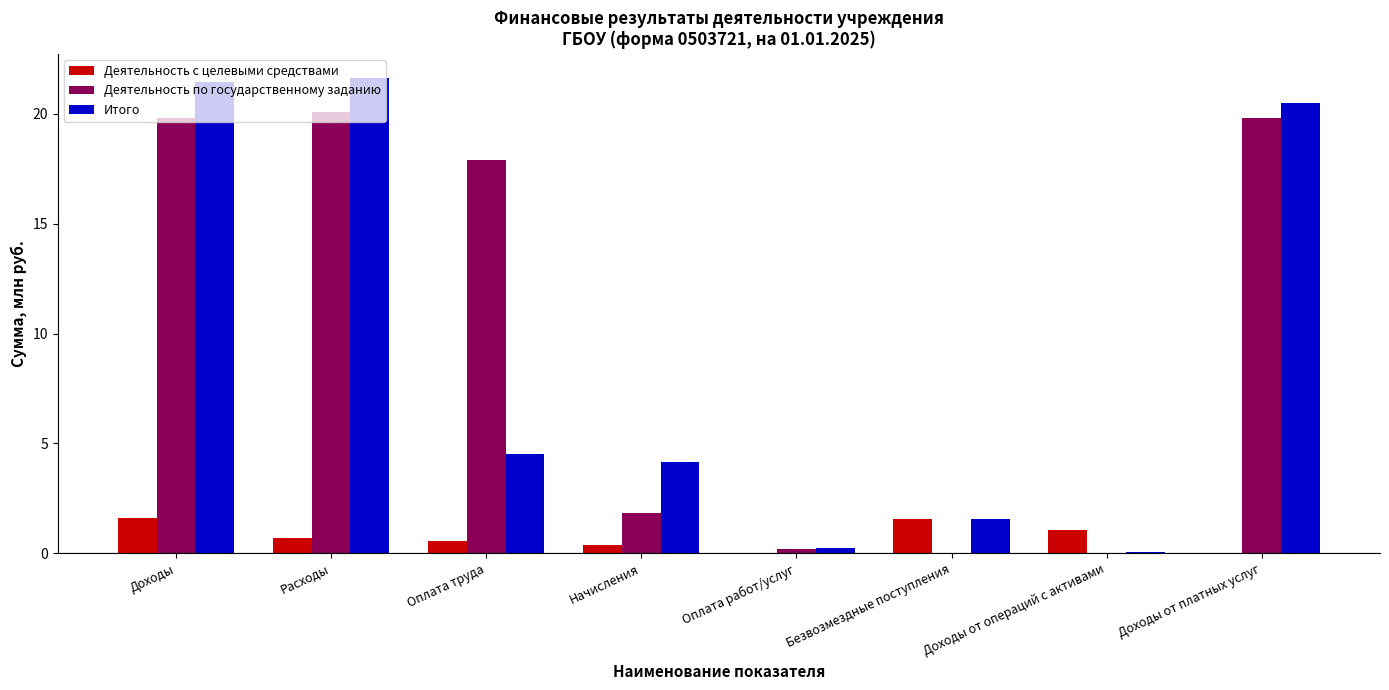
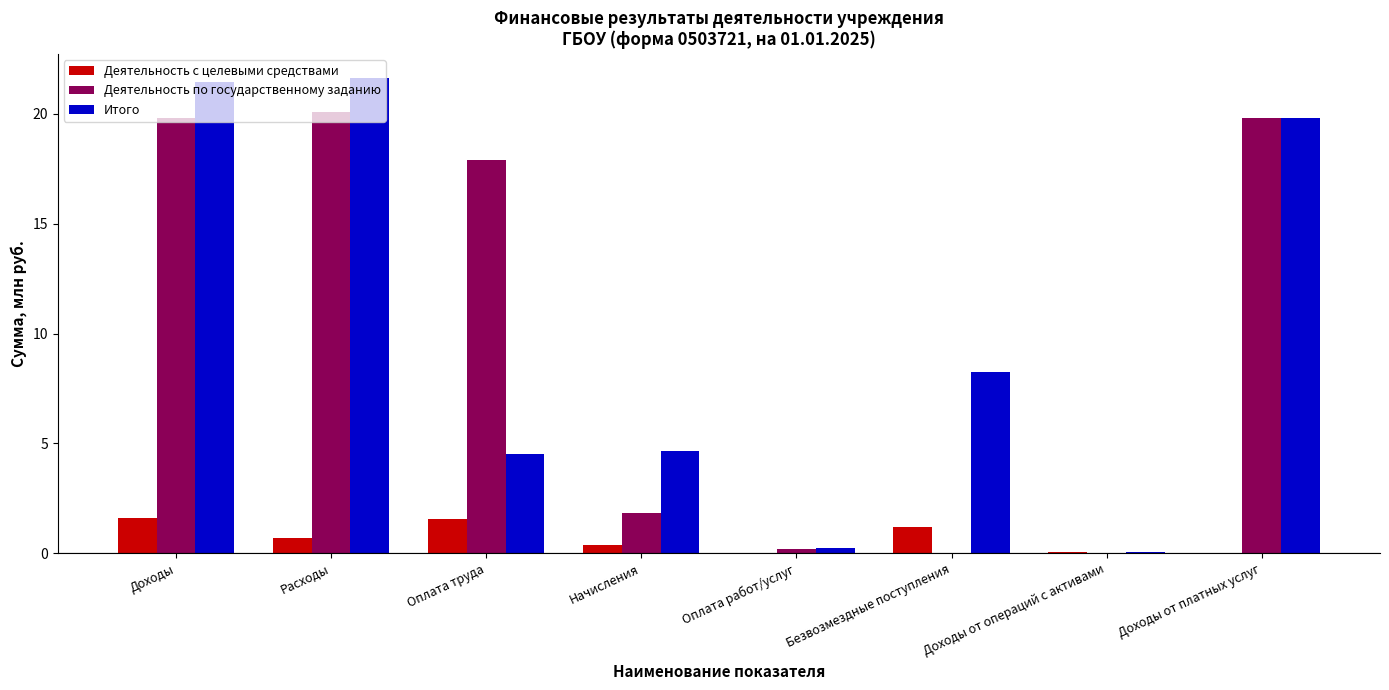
Деятельность с целевыми средствами, Оплата труда: 0.6 -> 1.6
Итого, Начисления: 4.2 -> 4.7
Деятельность с целевыми средствами, Безвозмездные поступления: 1.6 -> 1.2
Итого, Безвозмездные поступления: 1.6 -> 8.2
Деятельность с целевыми средствами, Доходы от операций с активами: 1.0 -> 0.1
Итого, Доходы от платных услуг: 20.5 -> 19.8
